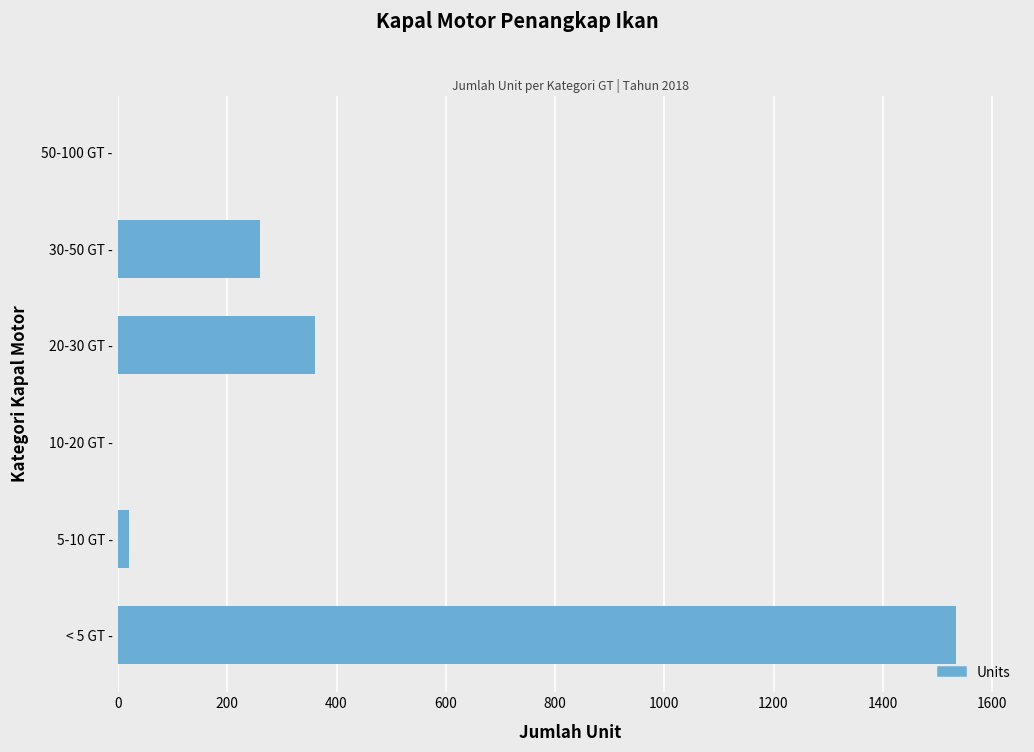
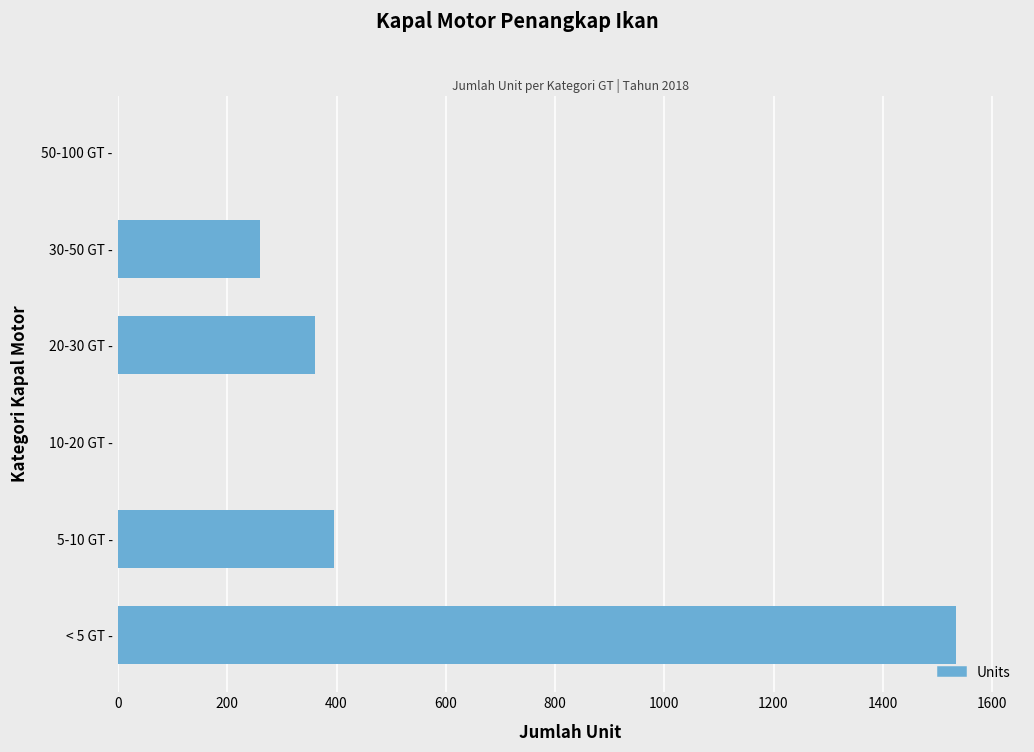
5-10 GT -: 20 -> 400
